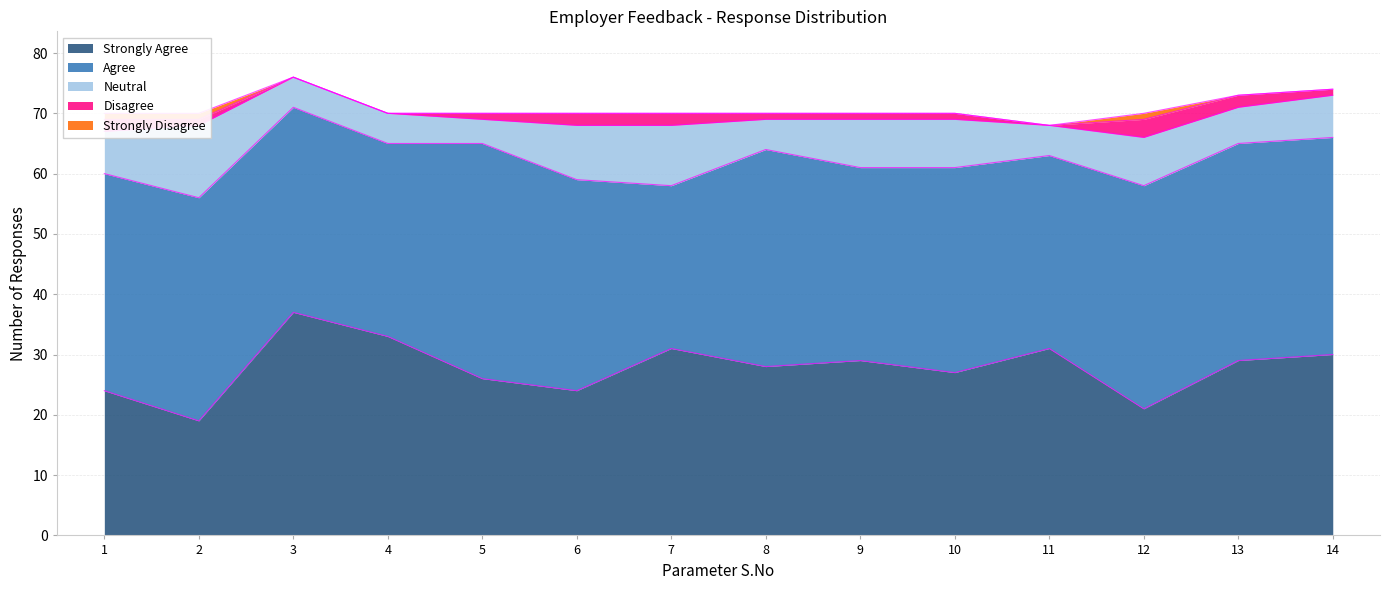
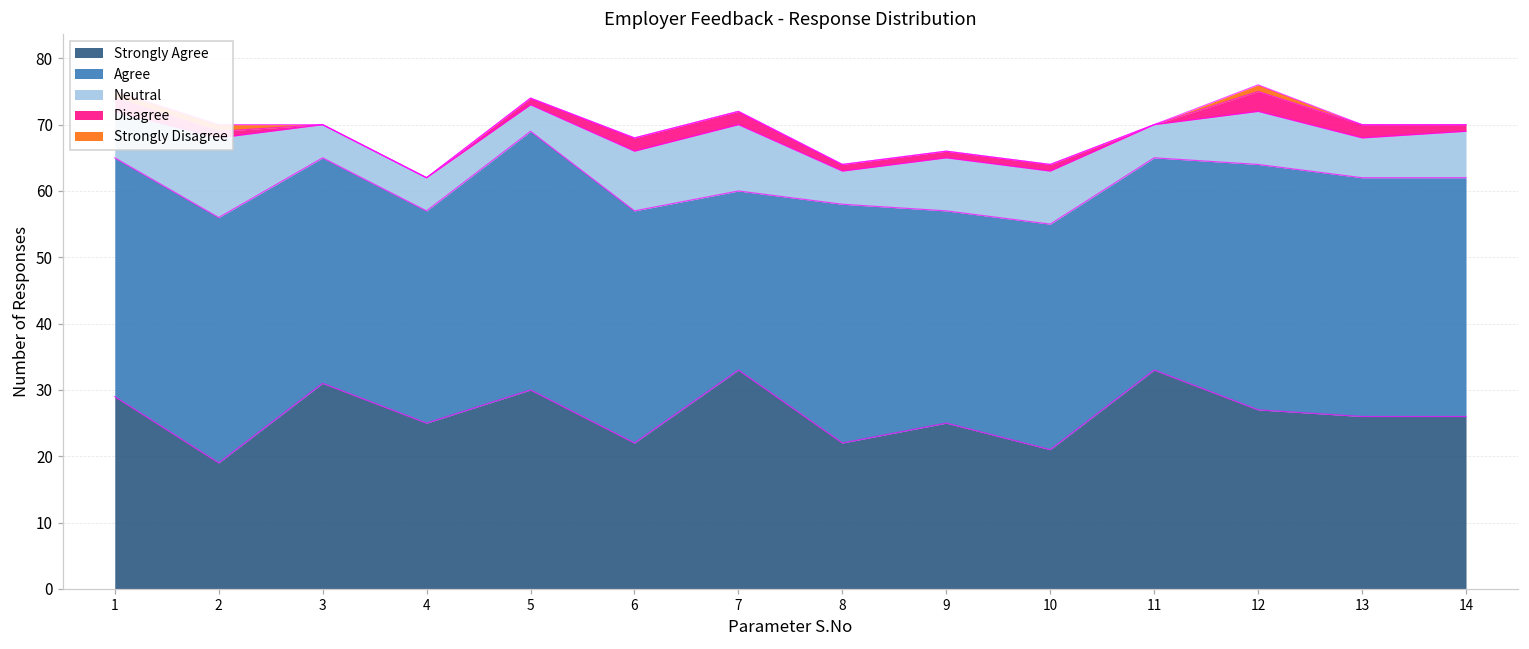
Strongly Agree, 1: 24 -> 29
Strongly Agree, 3: 37 -> 31
Strongly Agree, 4: 33 -> 25
Strongly Agree, 5: 26 -> 30
Strongly Agree, 6: 24 -> 22
Strongly Agree, 7: 31 -> 33
Strongly Agree, 8: 28 -> 22
Strongly Agree, 9: 29 -> 25
Strongly Agree, 10: 27 -> 21
Strongly Agree, 11: 31 -> 33
Strongly Agree, 12: 21 -> 27
Strongly Agree, 13: 29 -> 26
Strongly Agree, 14: 30 -> 26
